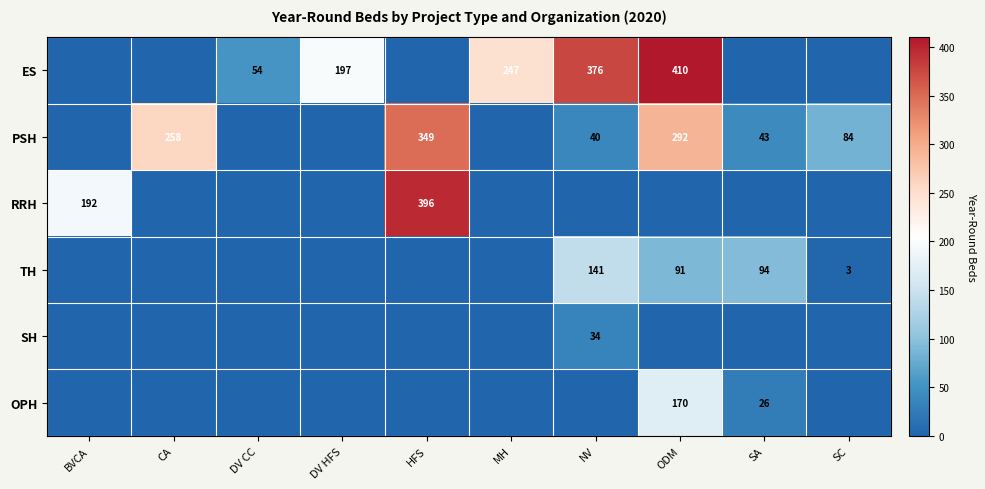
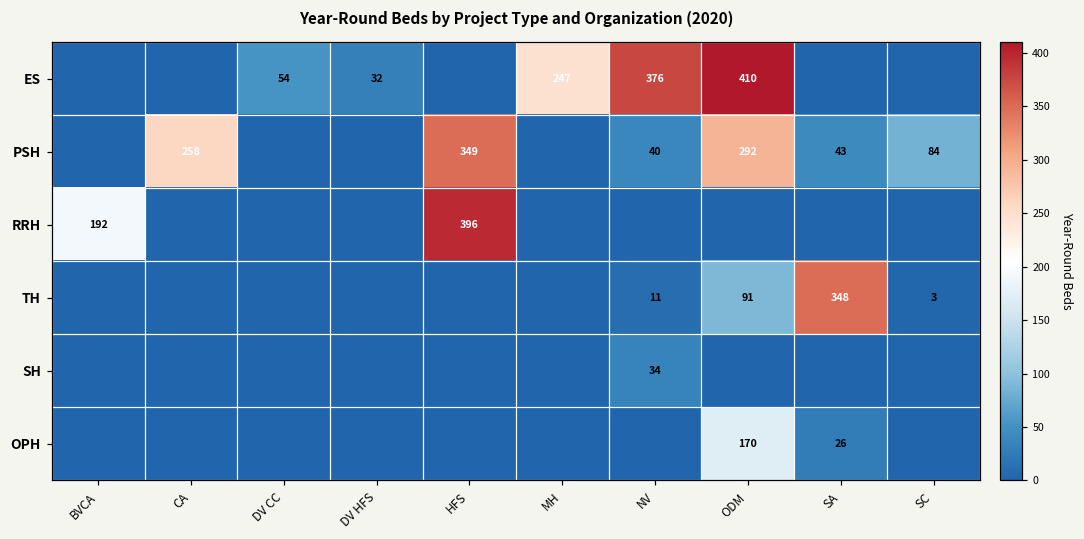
ES, DV HFS: 197 -> 32
TH, NV: 141 -> 11
TH, SA: 94 -> 348
